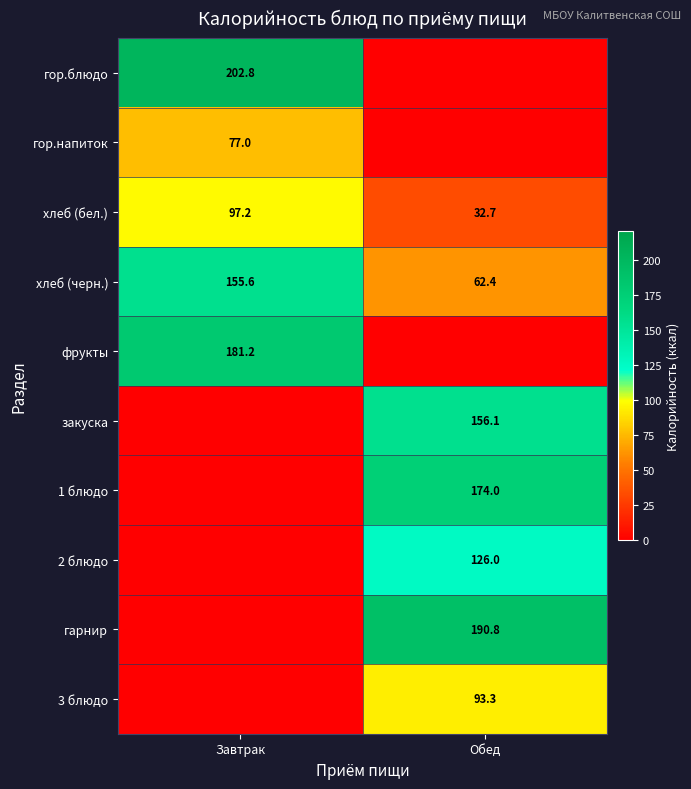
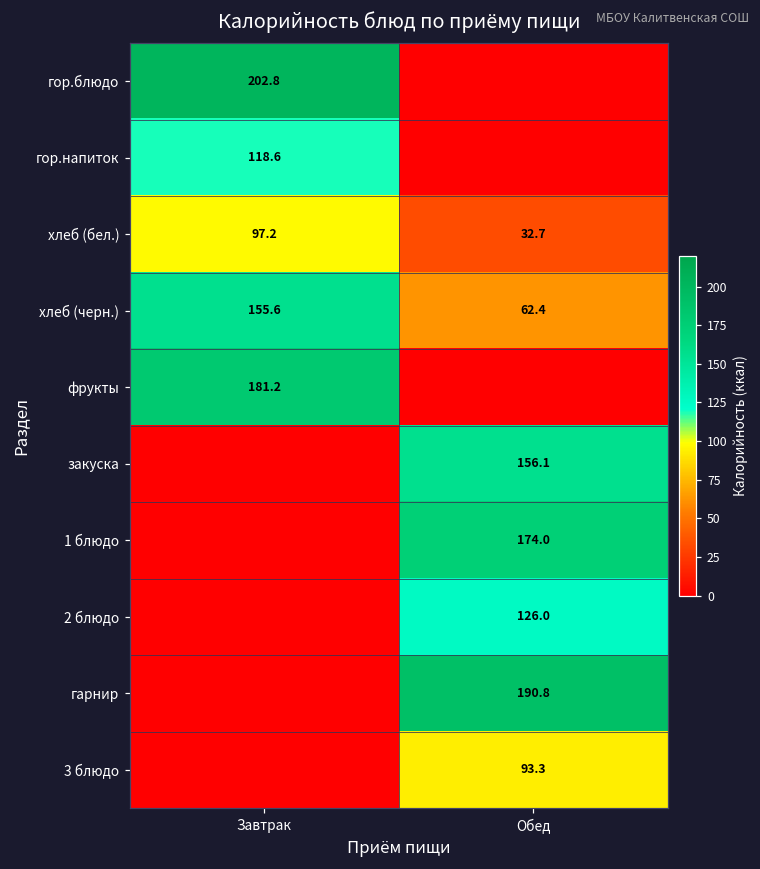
гор.напиток, Завтрак: 77.0 -> 118.6
